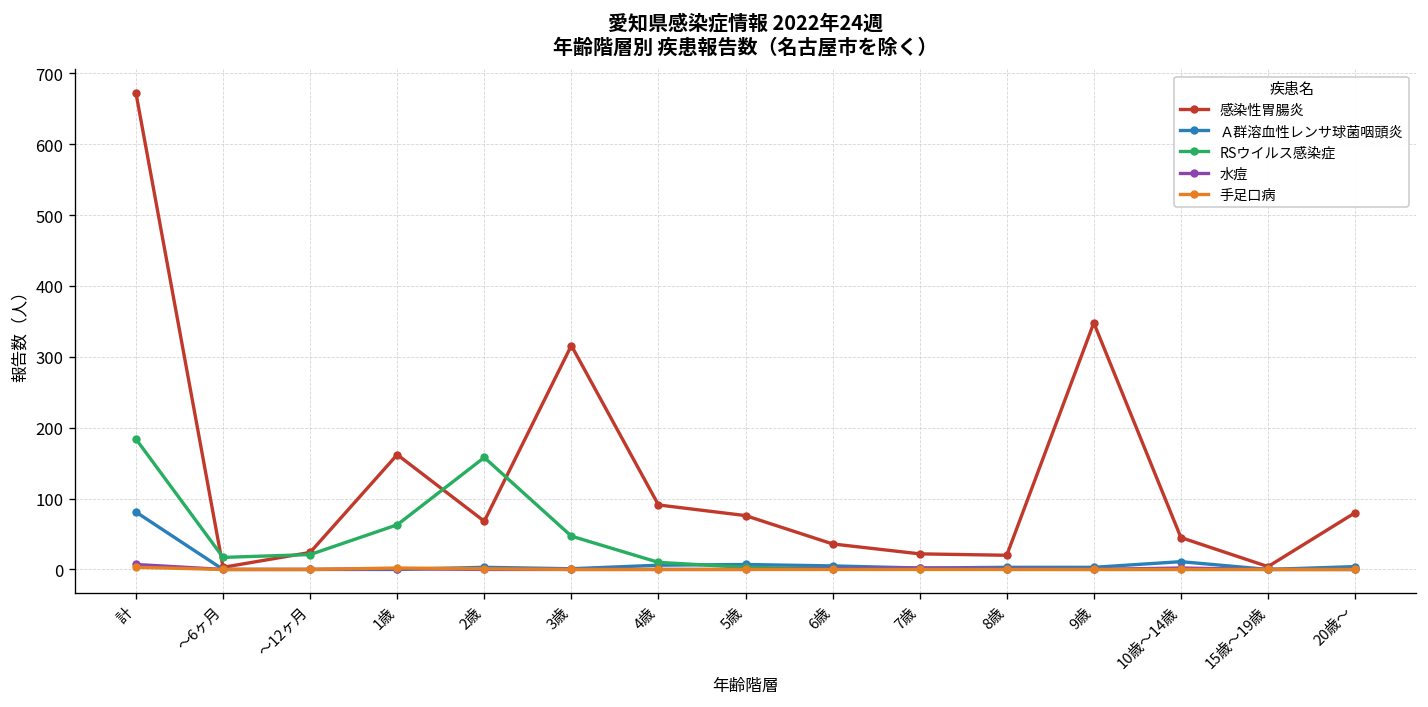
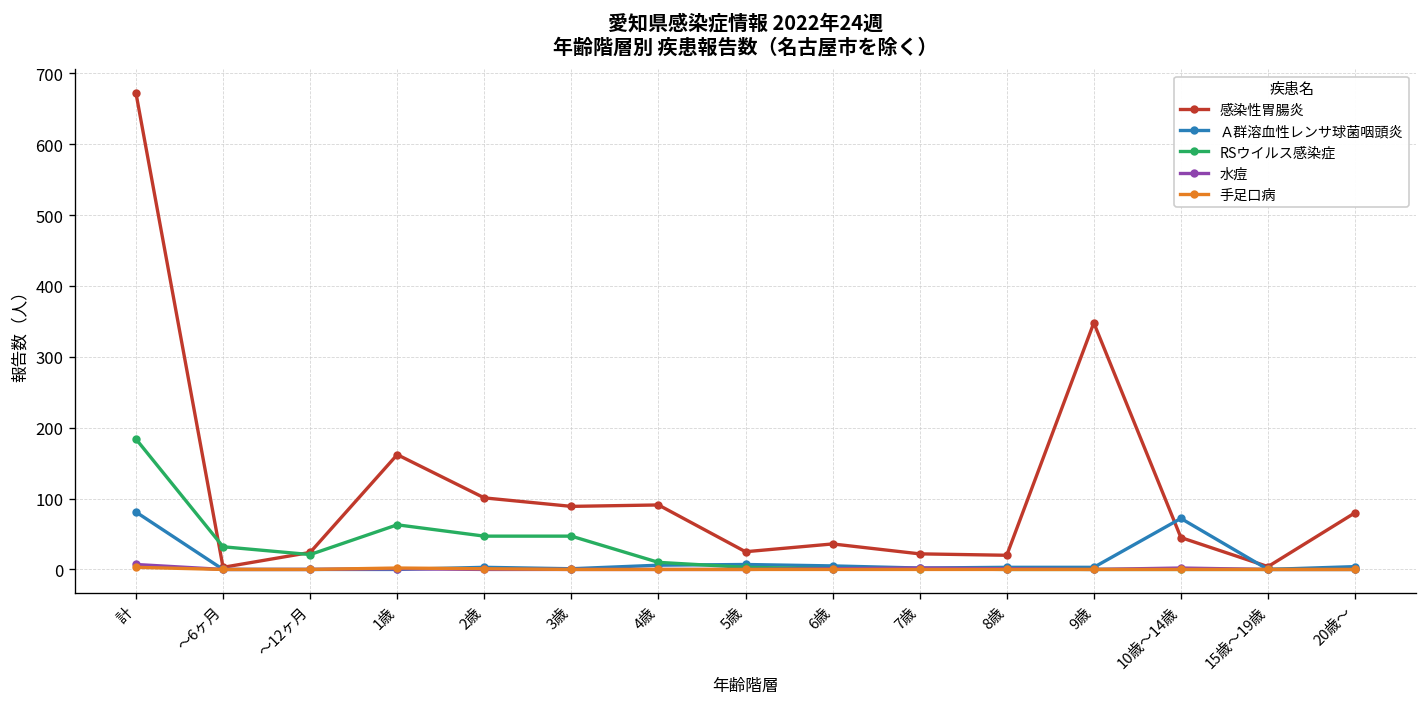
RSウイルス感染症, ～6ヶ月: 20 -> 30
感染性胃腸炎, 2歳: 70 -> 100
RSウイルス感染症, 2歳: 160 -> 50
感染性胃腸炎, 3歳: 320 -> 90
感染性胃腸炎, 5歳: 80 -> 30
Ａ群溶血性レンサ球菌咽頭炎, 10歳～14歳: 10 -> 70
